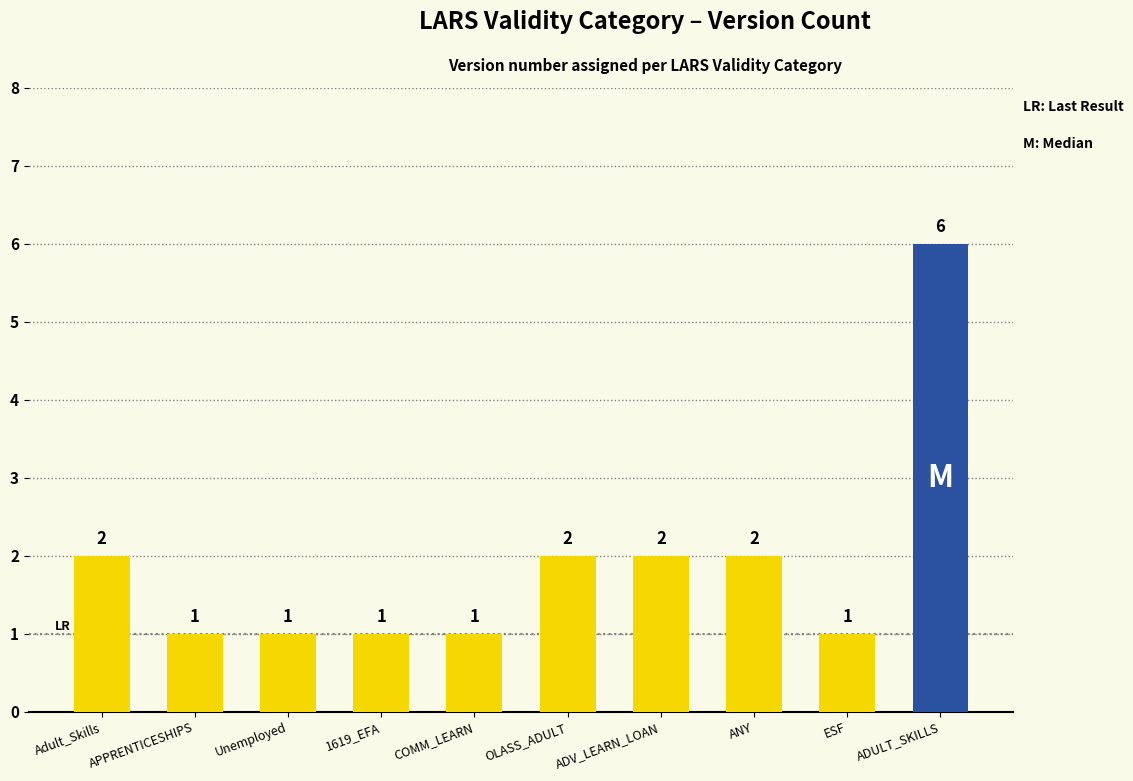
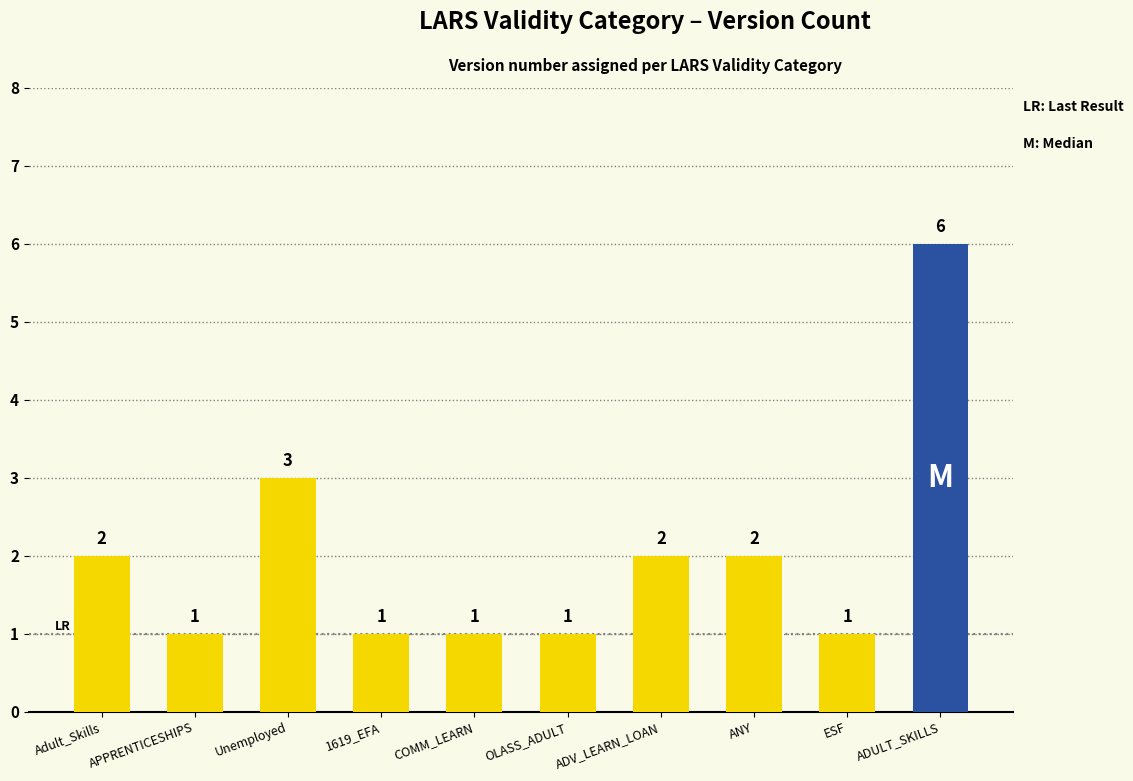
Unemployed: 1 -> 3
OLASS_ADULT: 2 -> 1
